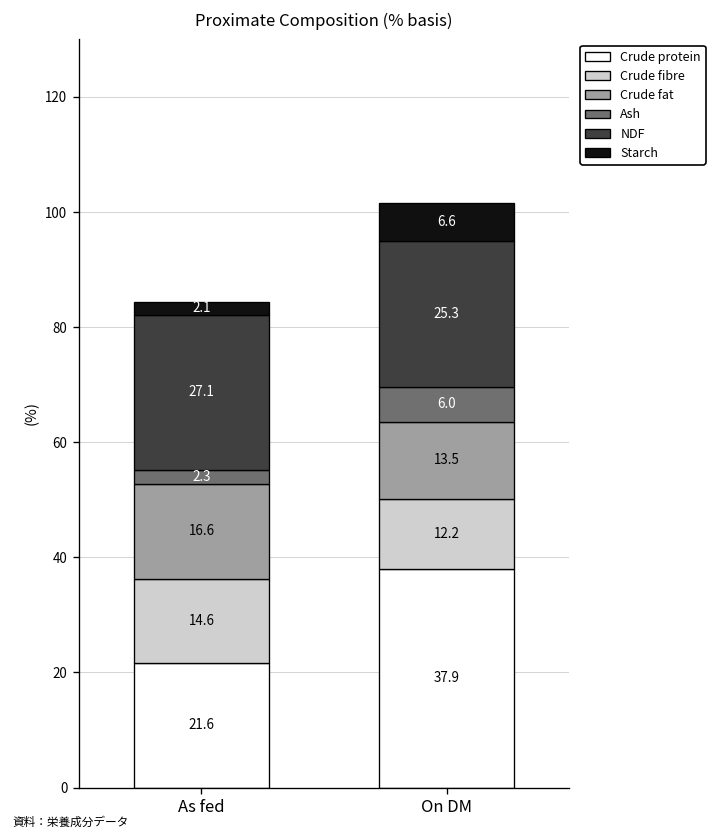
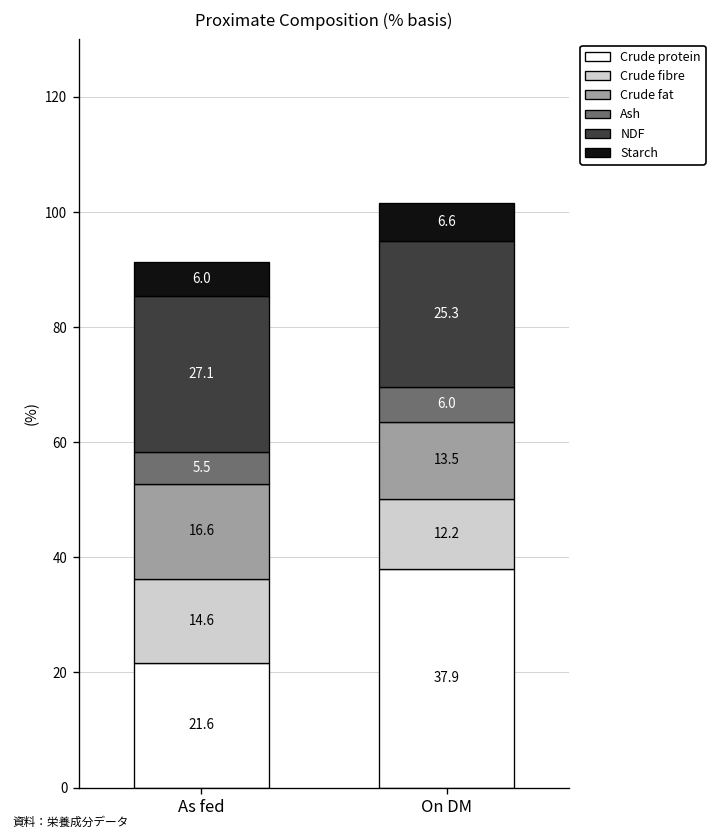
Ash, As fed: 2.3 -> 5.5
Starch, As fed: 2.1 -> 6.0
